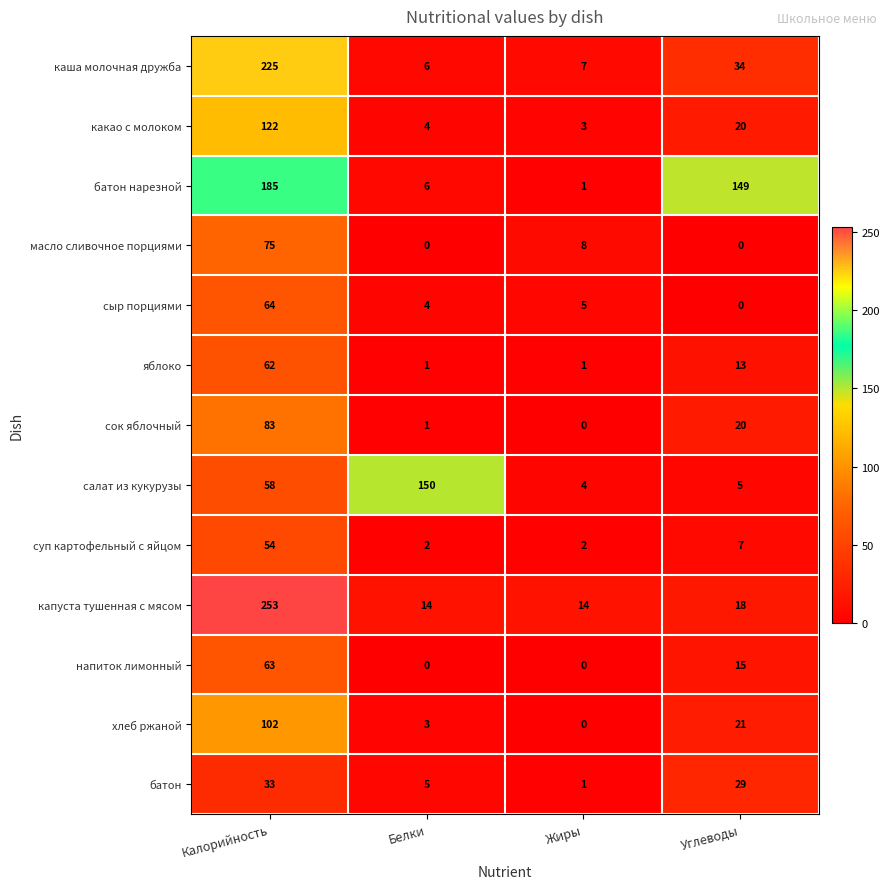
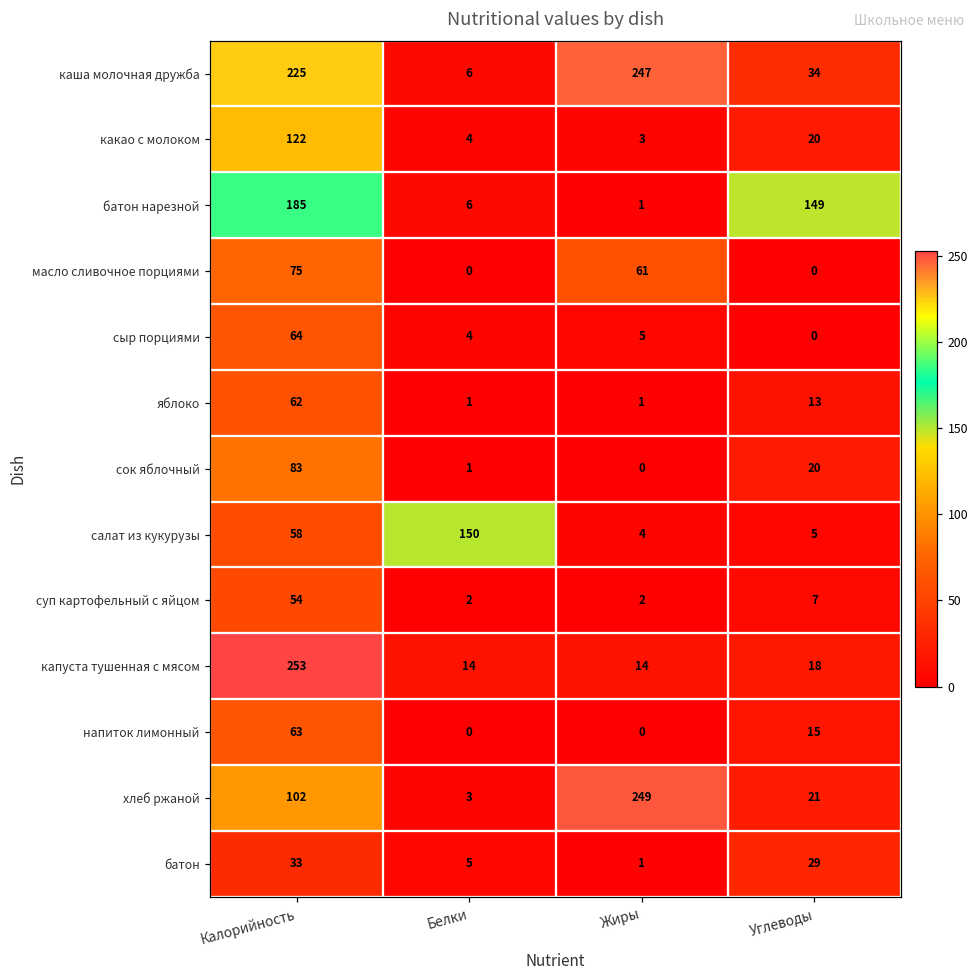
каша молочная дружба, Жиры: 7 -> 247
масло сливочное порциями, Жиры: 8 -> 61
хлеб ржаной, Жиры: 0 -> 249
